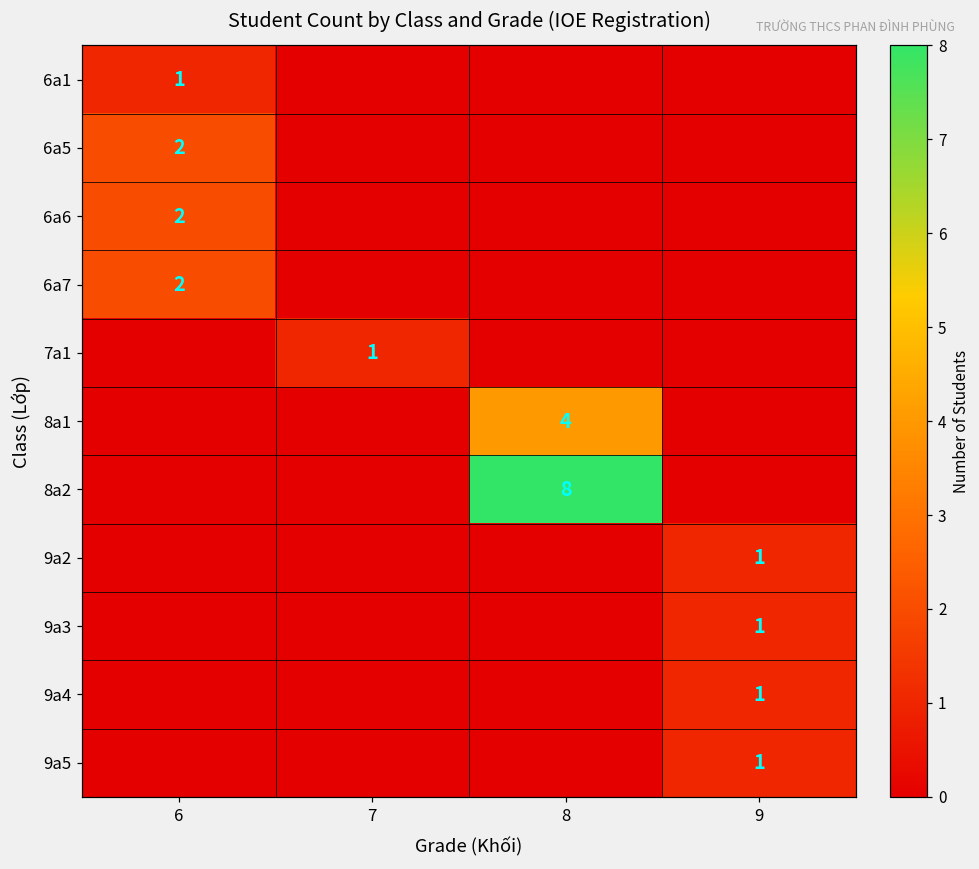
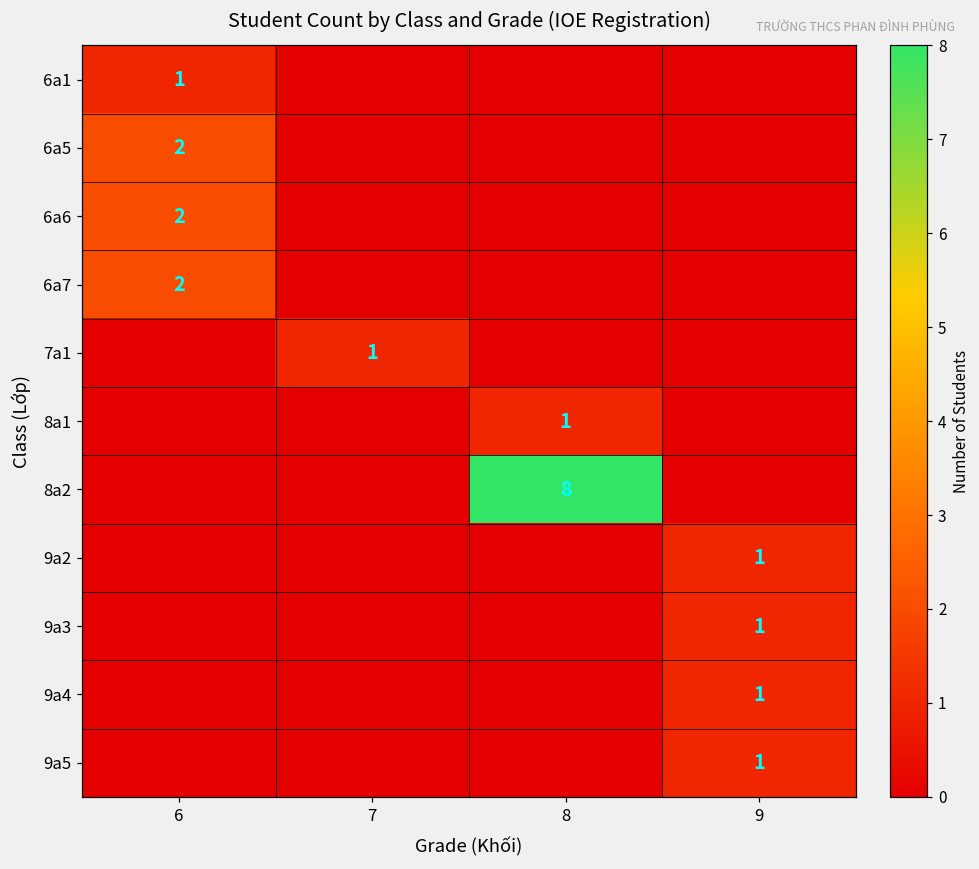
8a1, 8: 4 -> 1
